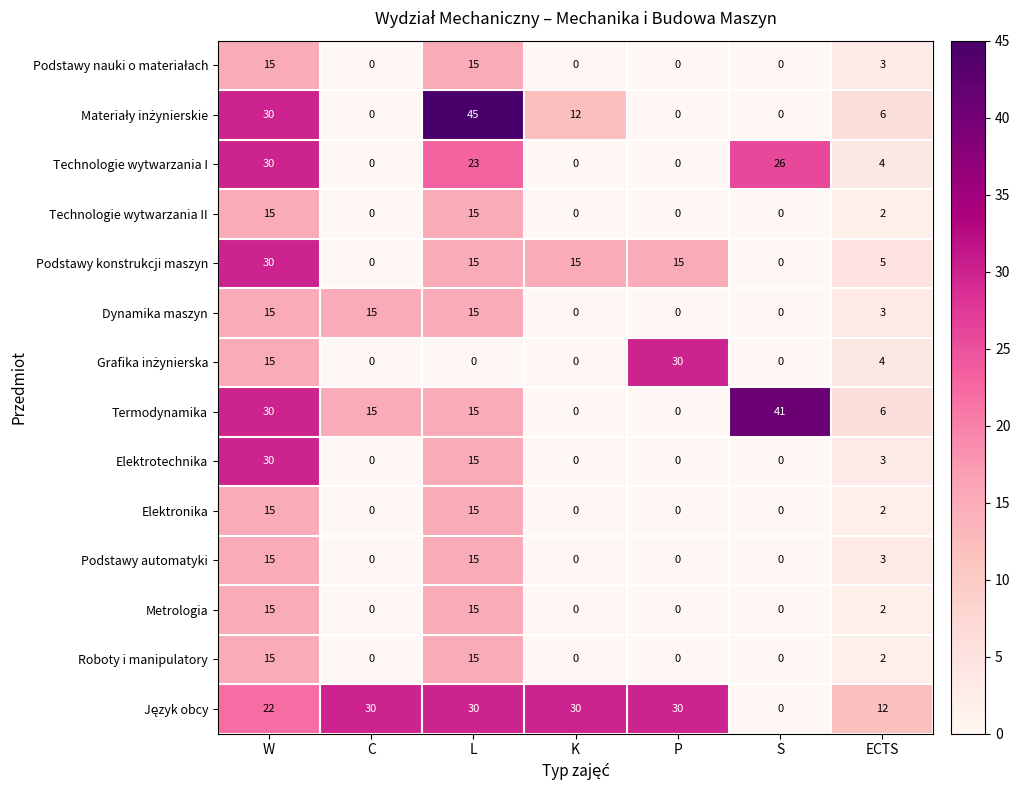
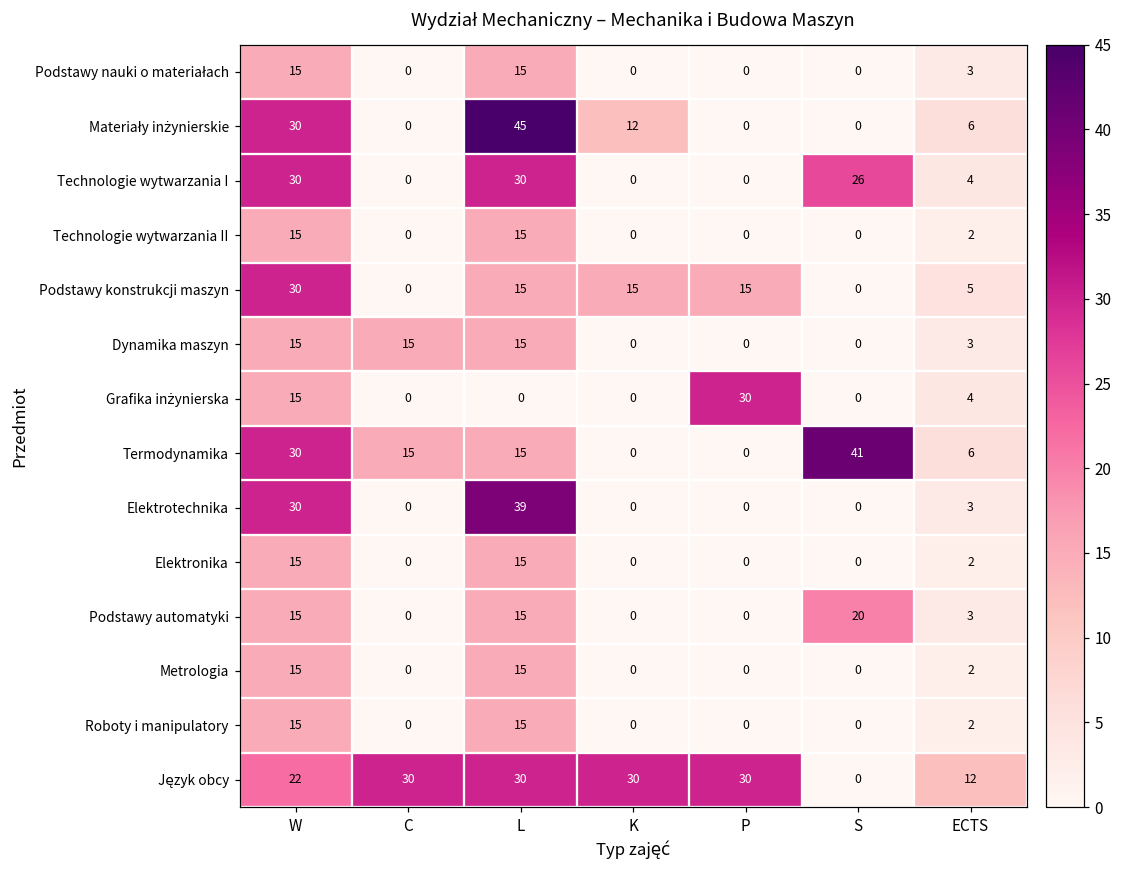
Technologie wytwarzania I, L: 23 -> 30
Elektrotechnika, L: 15 -> 39
Podstawy automatyki, S: 0 -> 20
